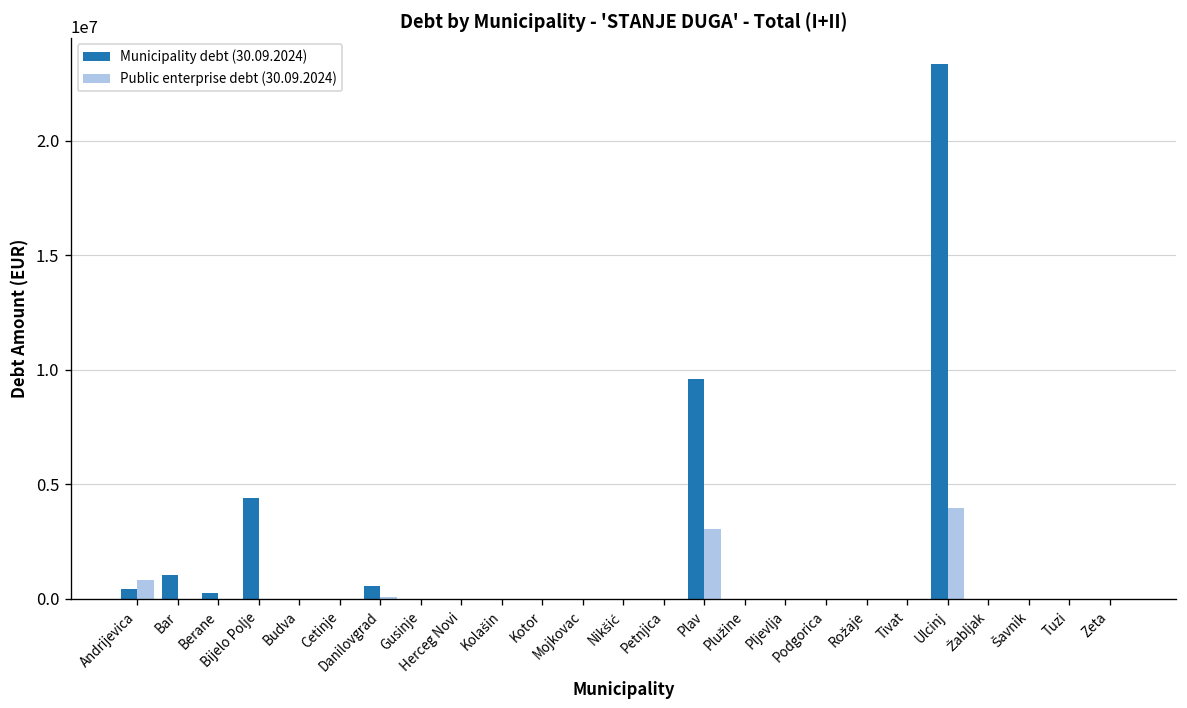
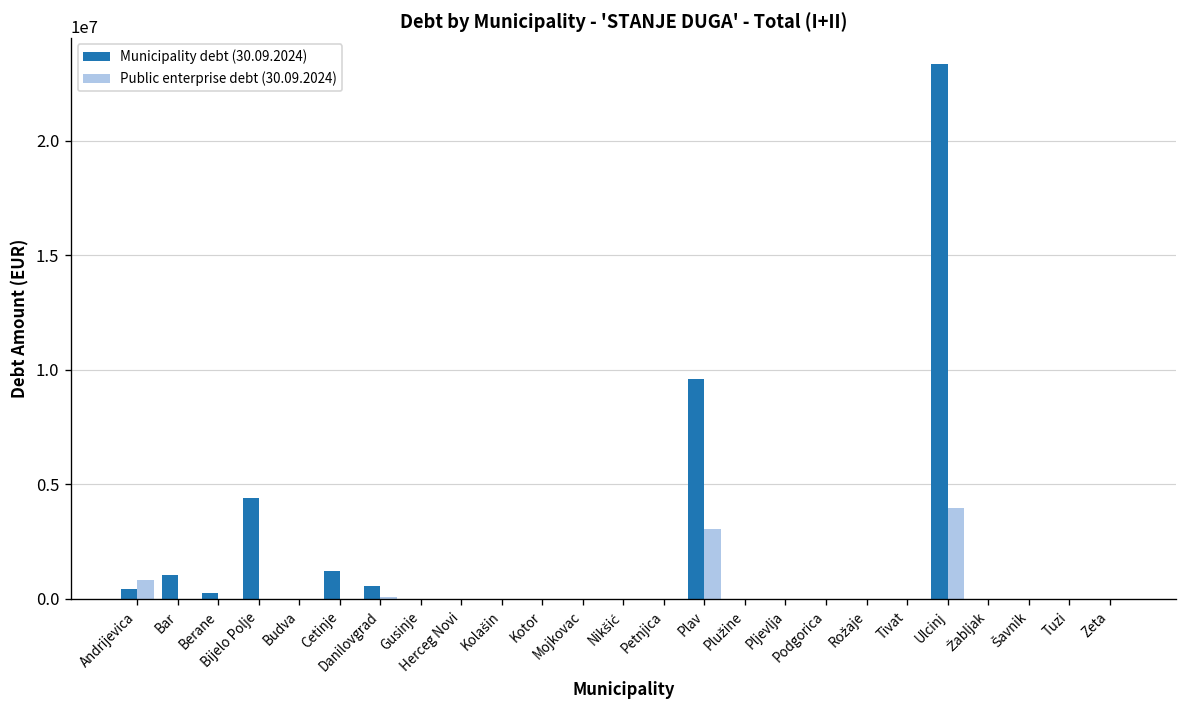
Municipality debt (30.09.2024), Cetinje: 0 -> 1200000
